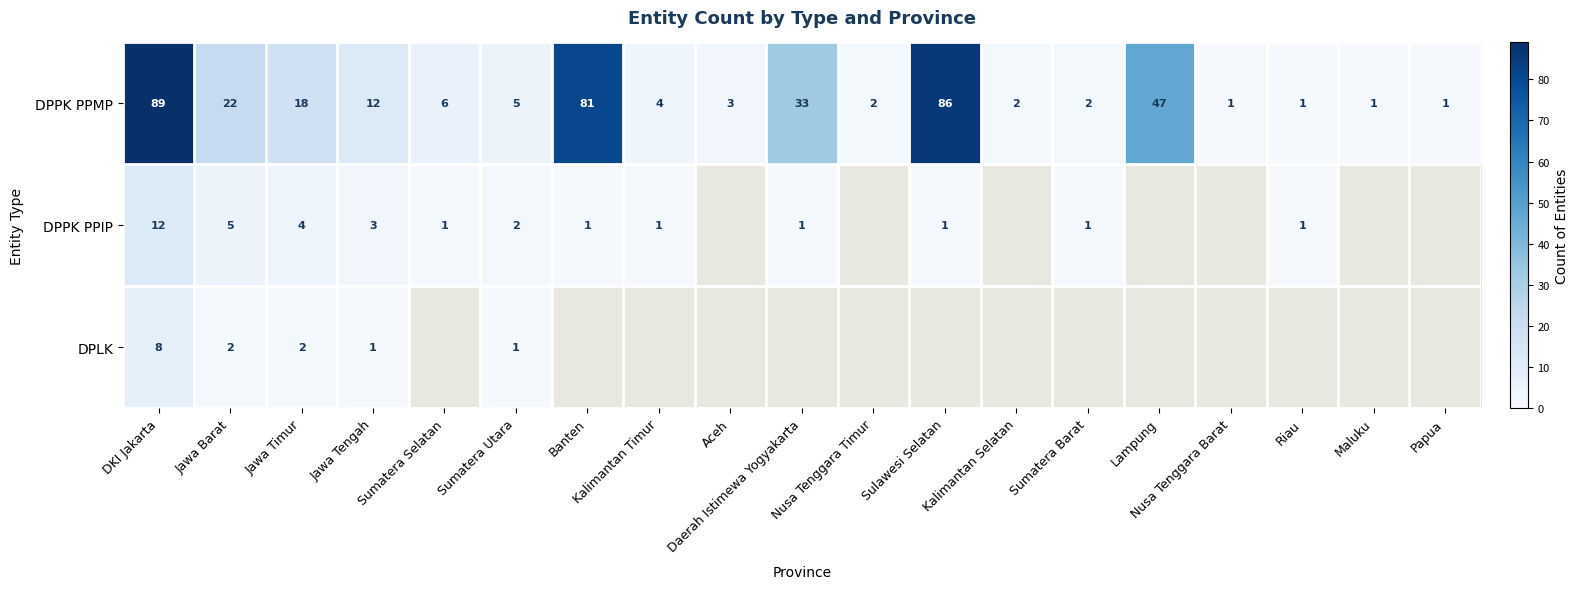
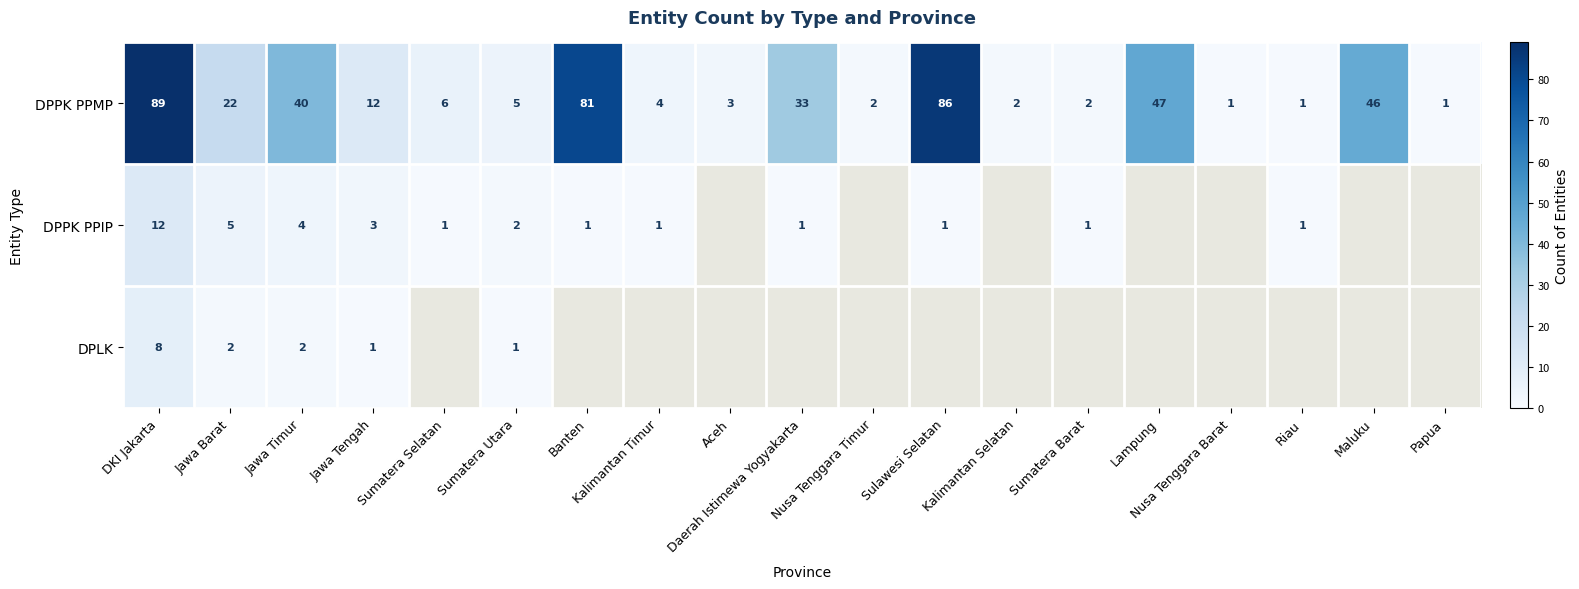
DPPK PPMP, Jawa Timur: 18 -> 40
DPPK PPMP, Maluku: 1 -> 46
